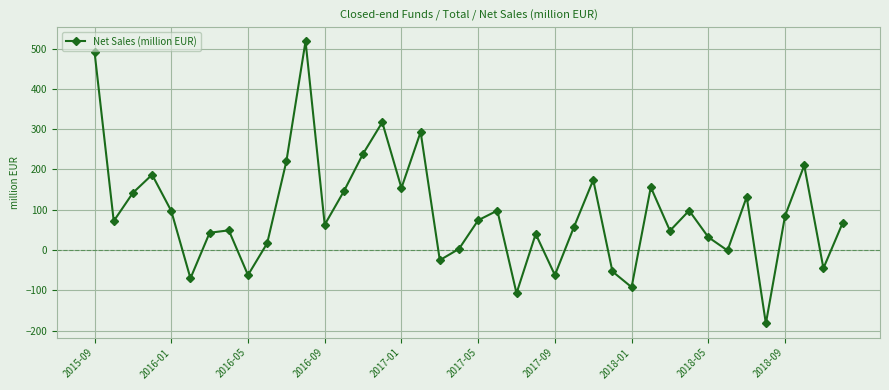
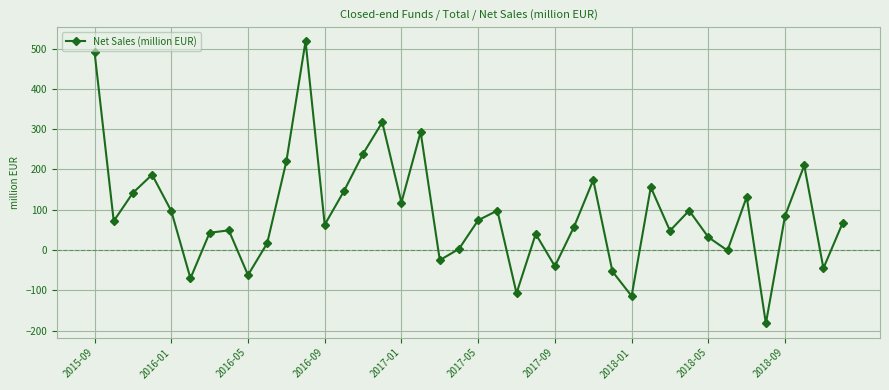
2017-01: 150 -> 120
2017-09: -60 -> -40
2018-01: -90 -> -110
